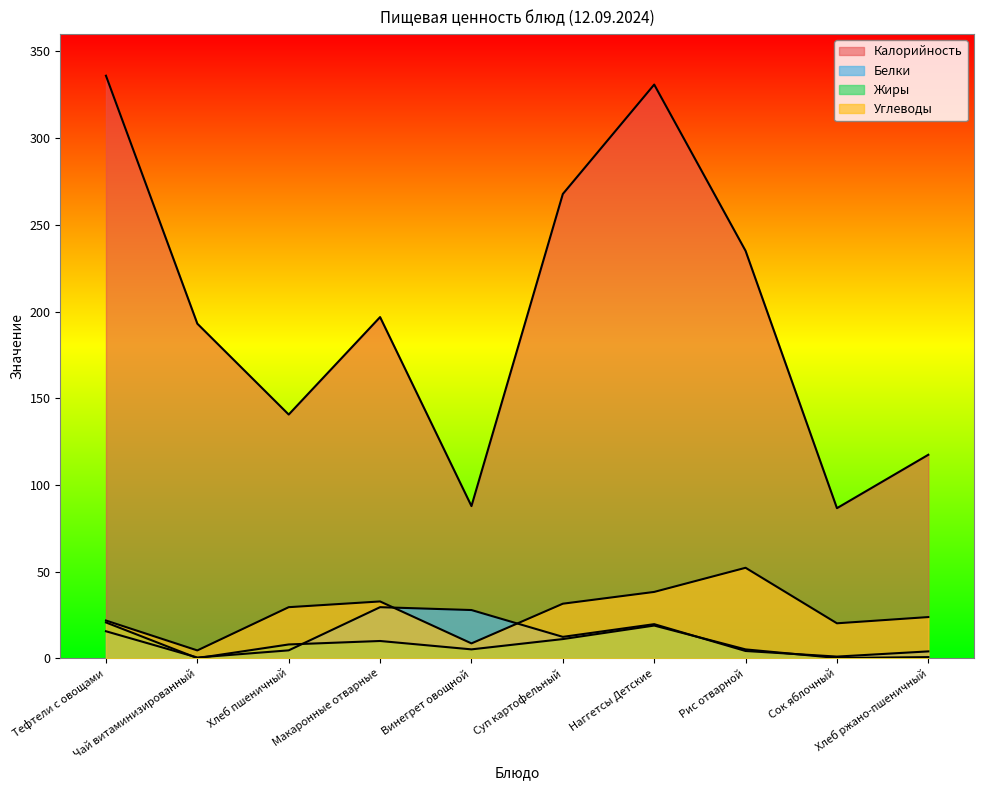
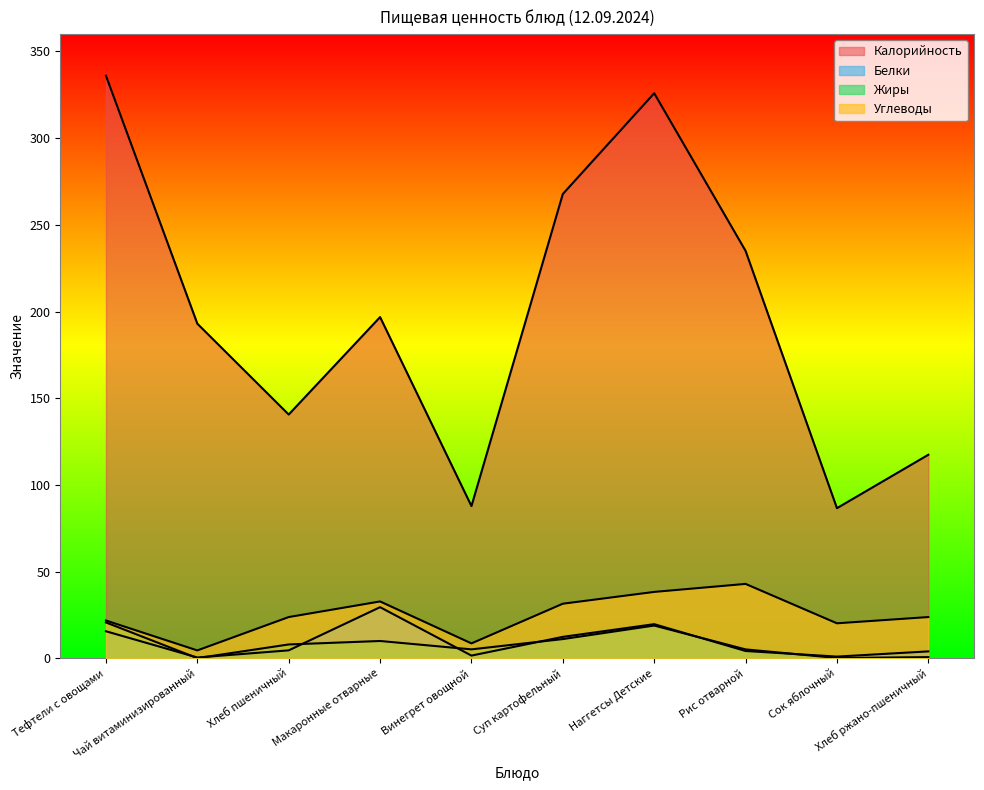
Углеводы, Хлеб пшеничный: 30 -> 24
Белки, Винегрет овощной: 28 -> 2
Калорийность, Наггетсы Детские: 331 -> 326
Углеводы, Рис отварной: 52 -> 43
